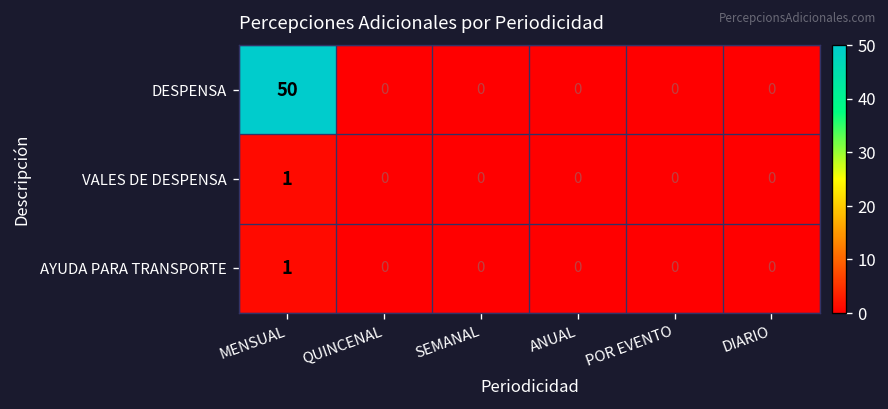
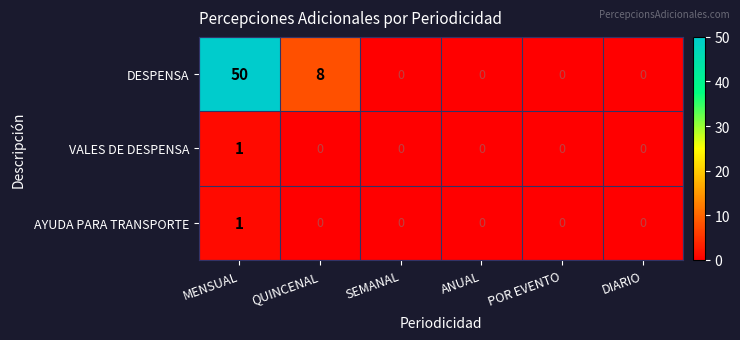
DESPENSA, QUINCENAL: 0 -> 8
